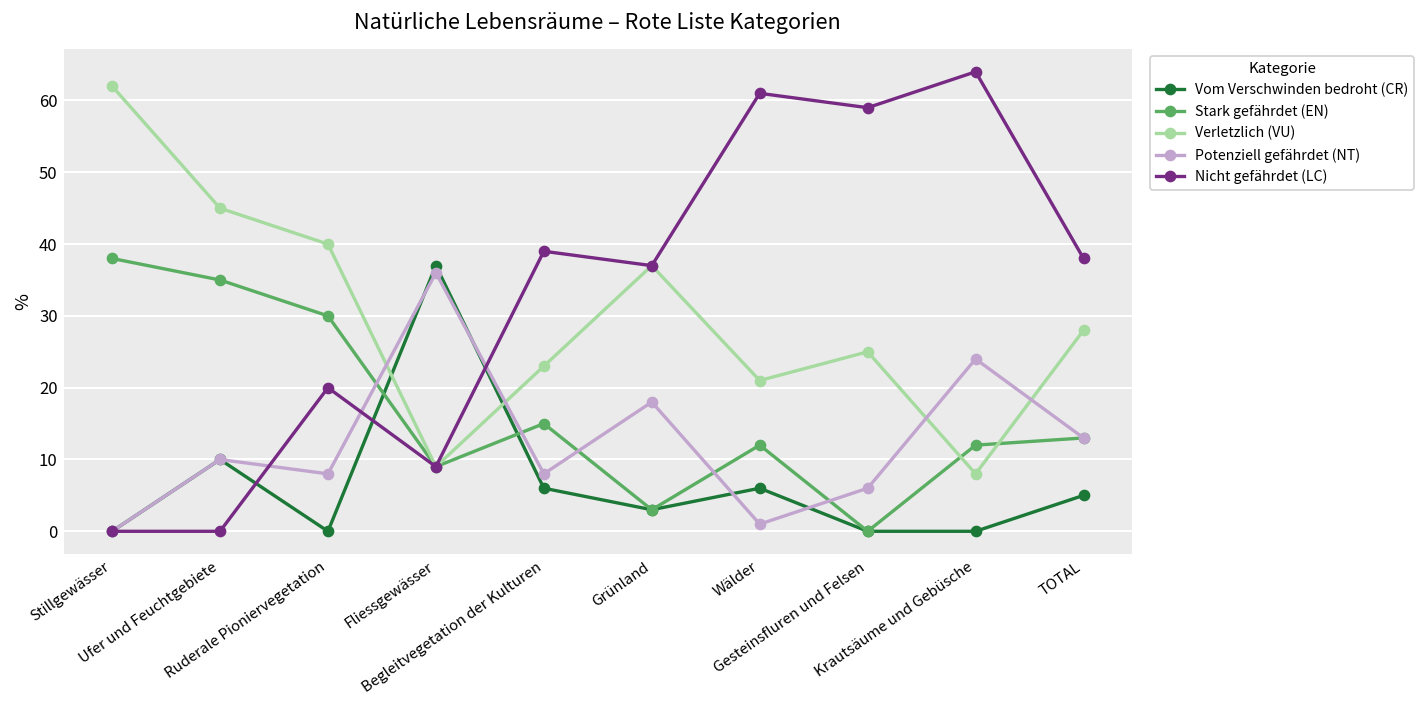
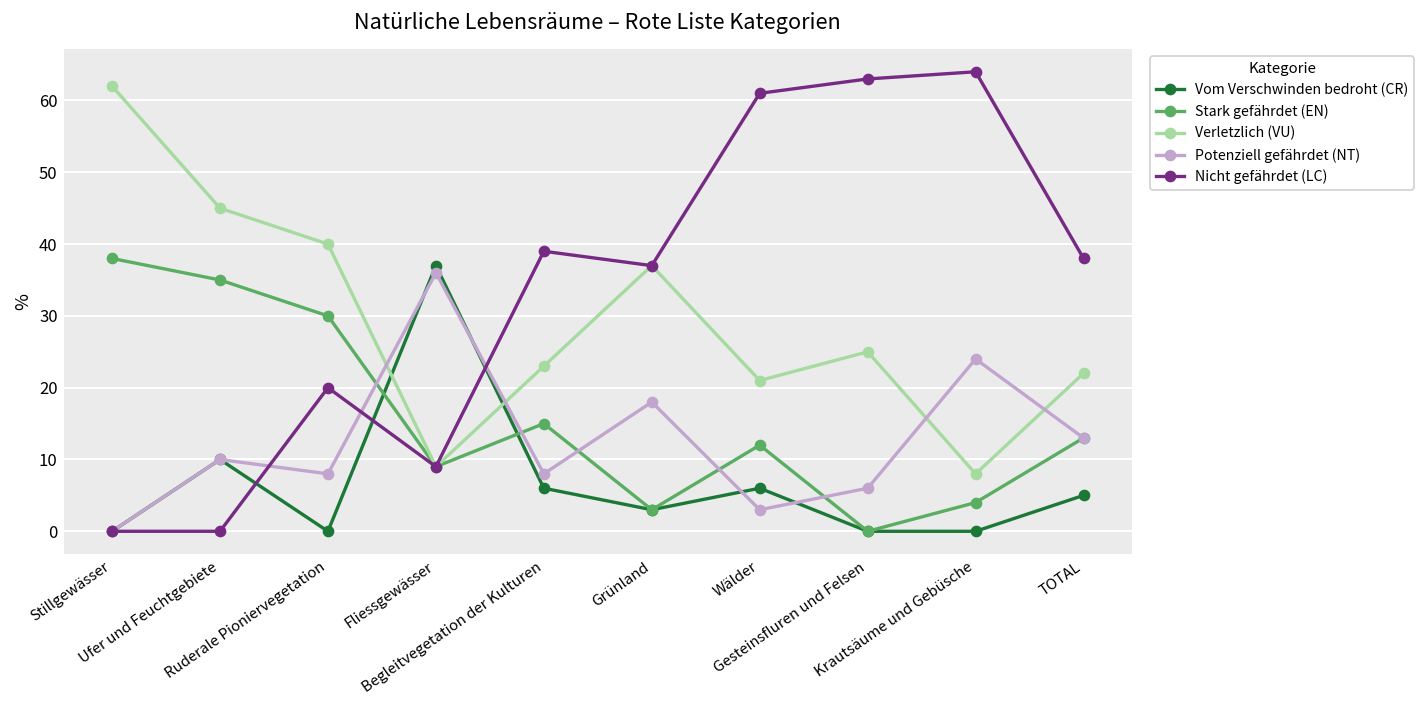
Potenziell gefährdet (NT), Wälder: 1 -> 3
Nicht gefährdet (LC), Gesteinsfluren und Felsen: 59 -> 63
Stark gefährdet (EN), Krautsäume und Gebüsche: 12 -> 4
Verletzlich (VU), TOTAL: 28 -> 22
